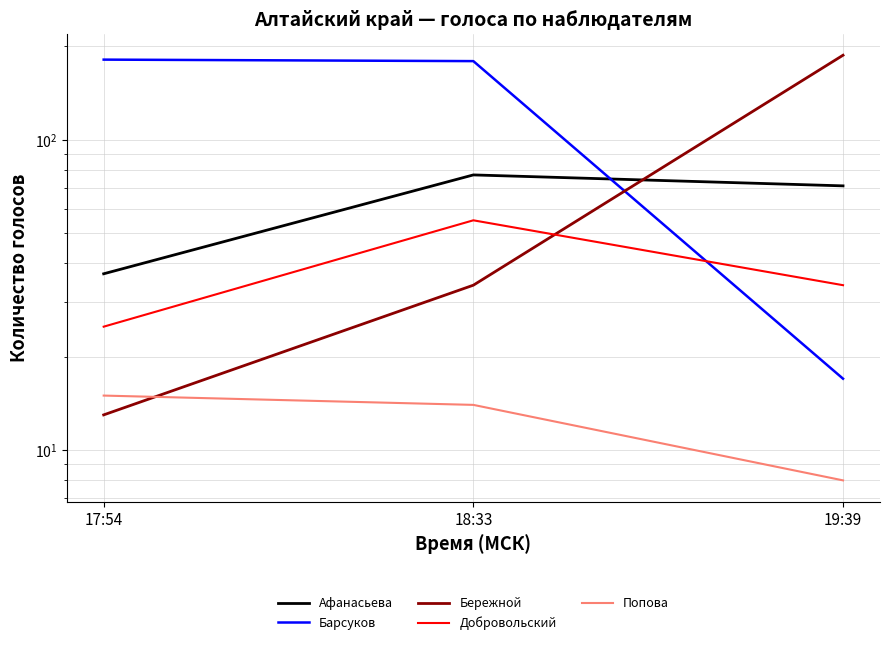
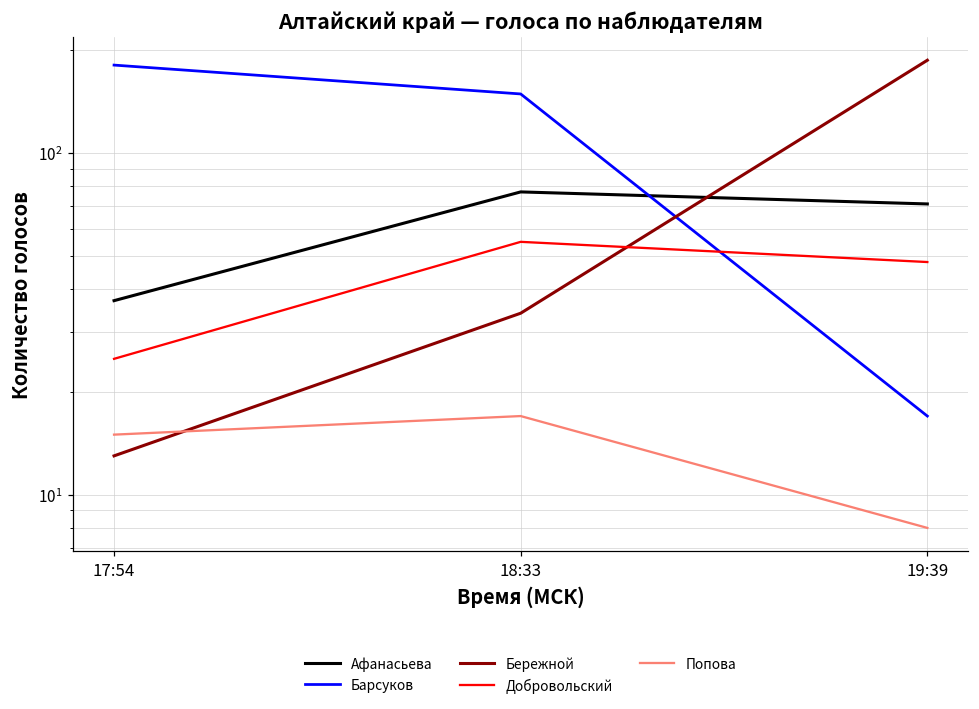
Барсуков, 18:33: 180 -> 150
Попова, 18:33: 14 -> 17
Добровольский, 19:39: 34 -> 48
